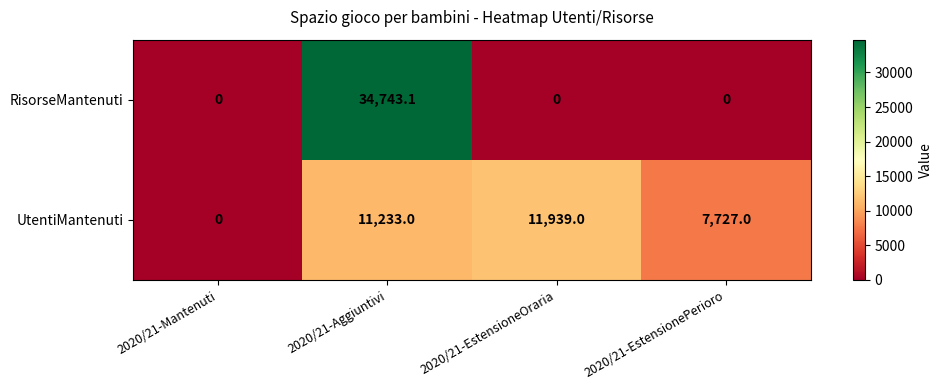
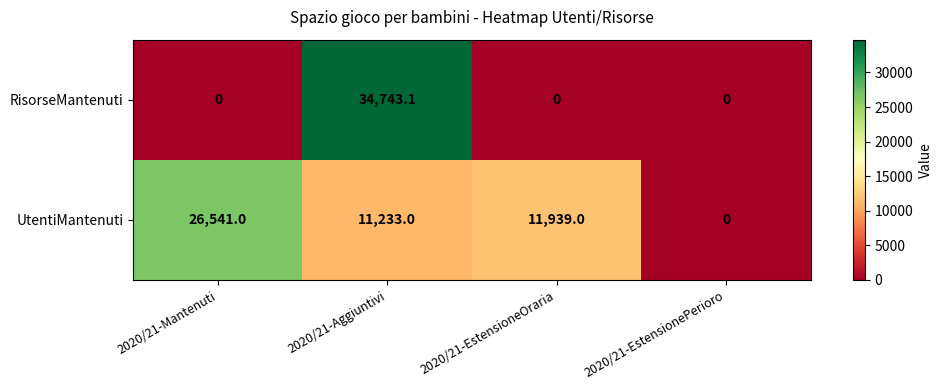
UtentiMantenuti, 2020/21-Mantenuti: 0 -> 26,541.0
UtentiMantenuti, 2020/21-EstensionePerioro: 7,727.0 -> 0
